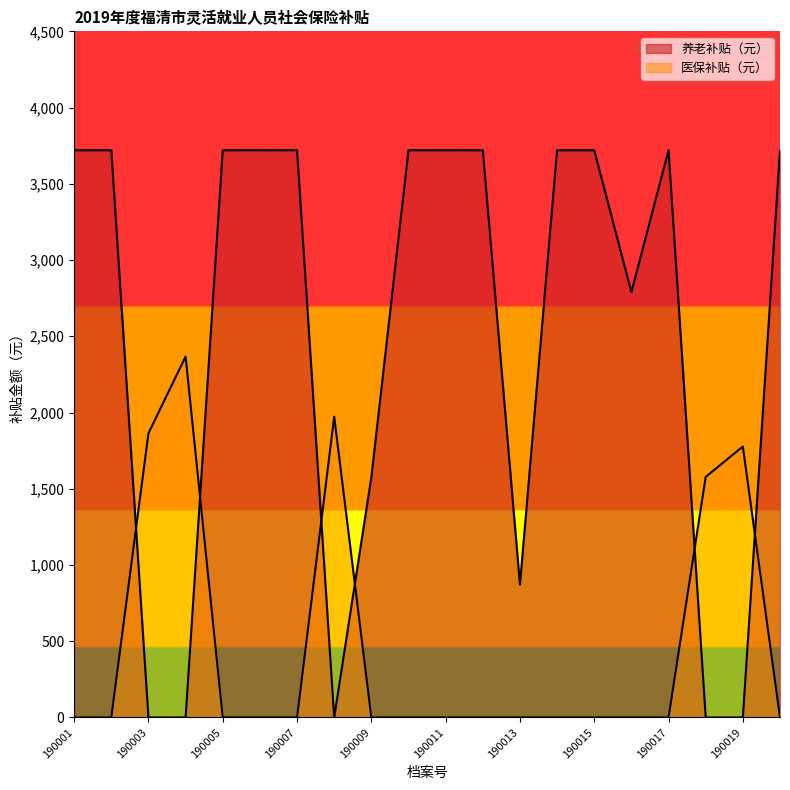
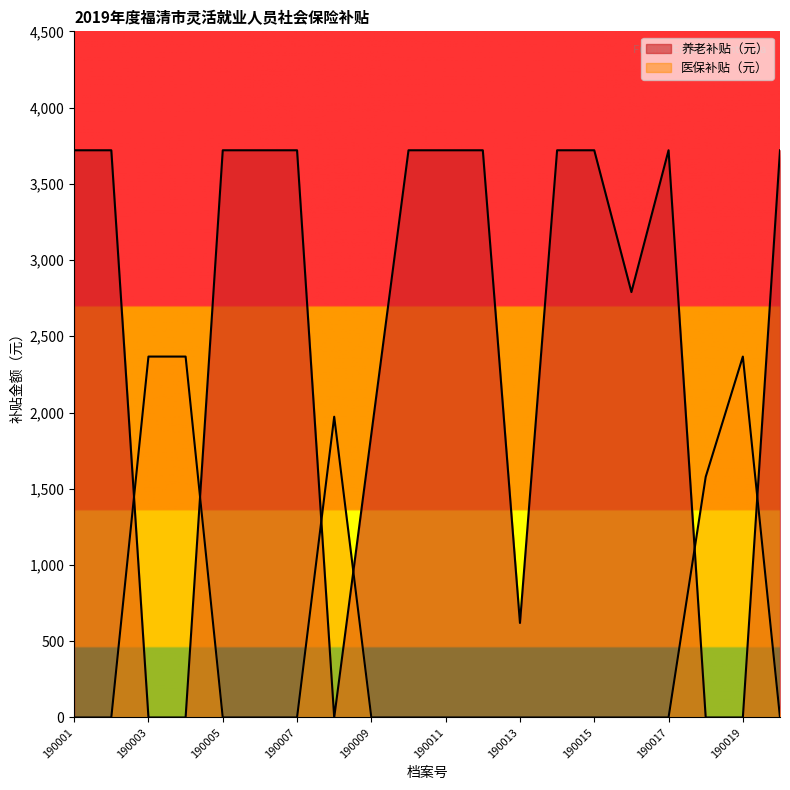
医保补贴（元）, 190003: 1,860 -> 2,370
养老补贴（元）, 190009: 1,580 -> 1,860
养老补贴（元）, 190013: 870 -> 620
医保补贴（元）, 190019: 1,780 -> 2,370
